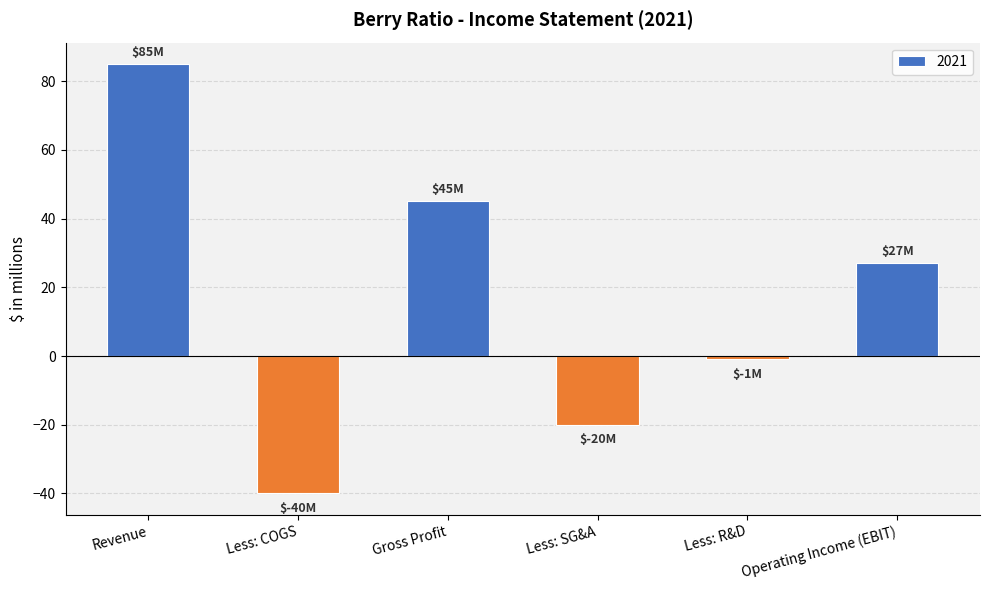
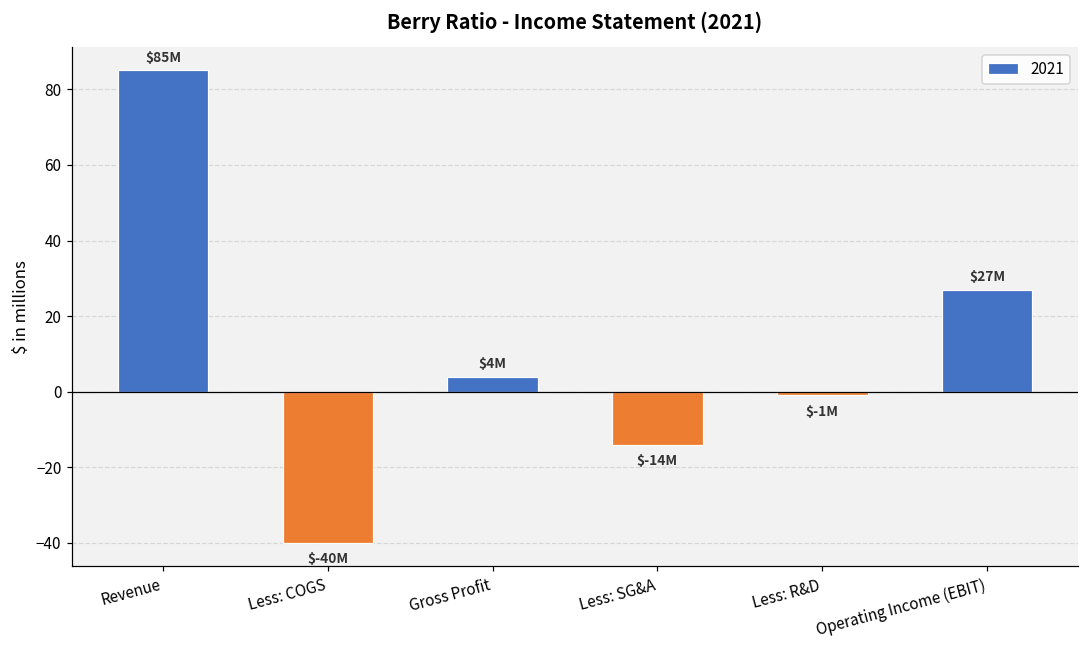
Gross Profit: $45M -> $4M
Less: SG&A: $-20M -> $-14M
